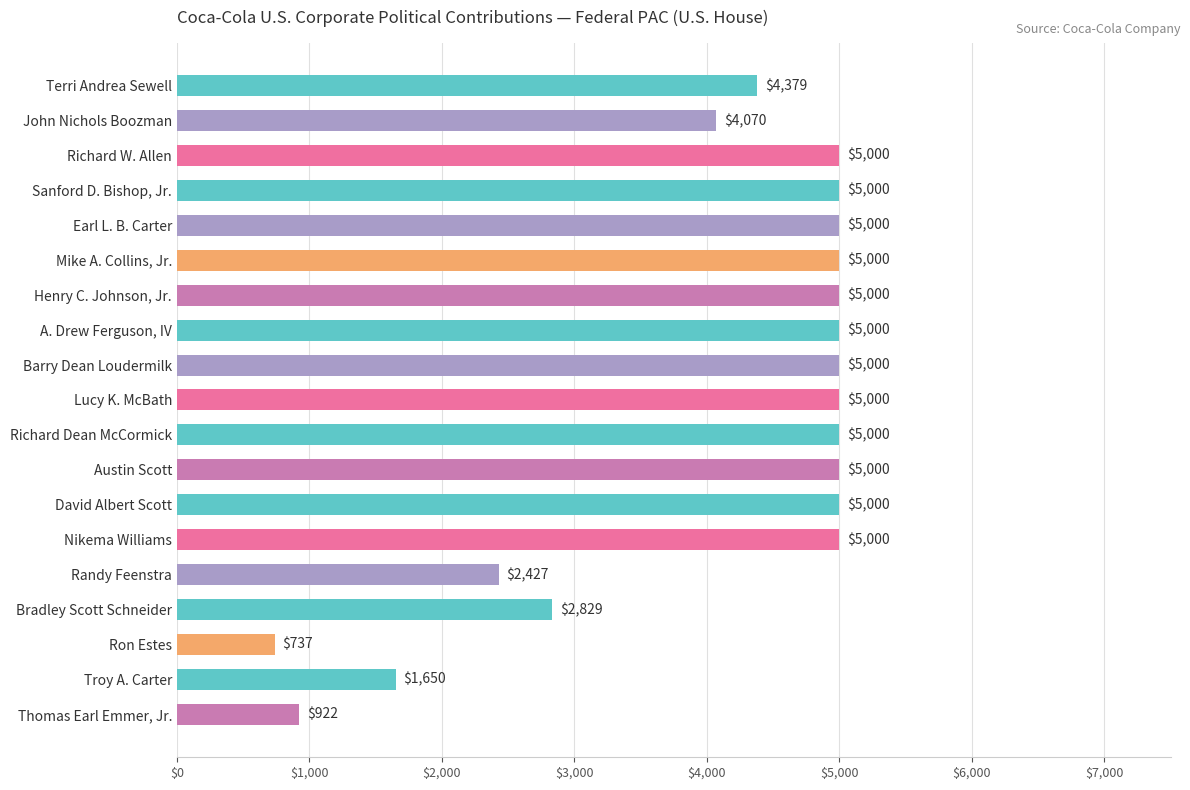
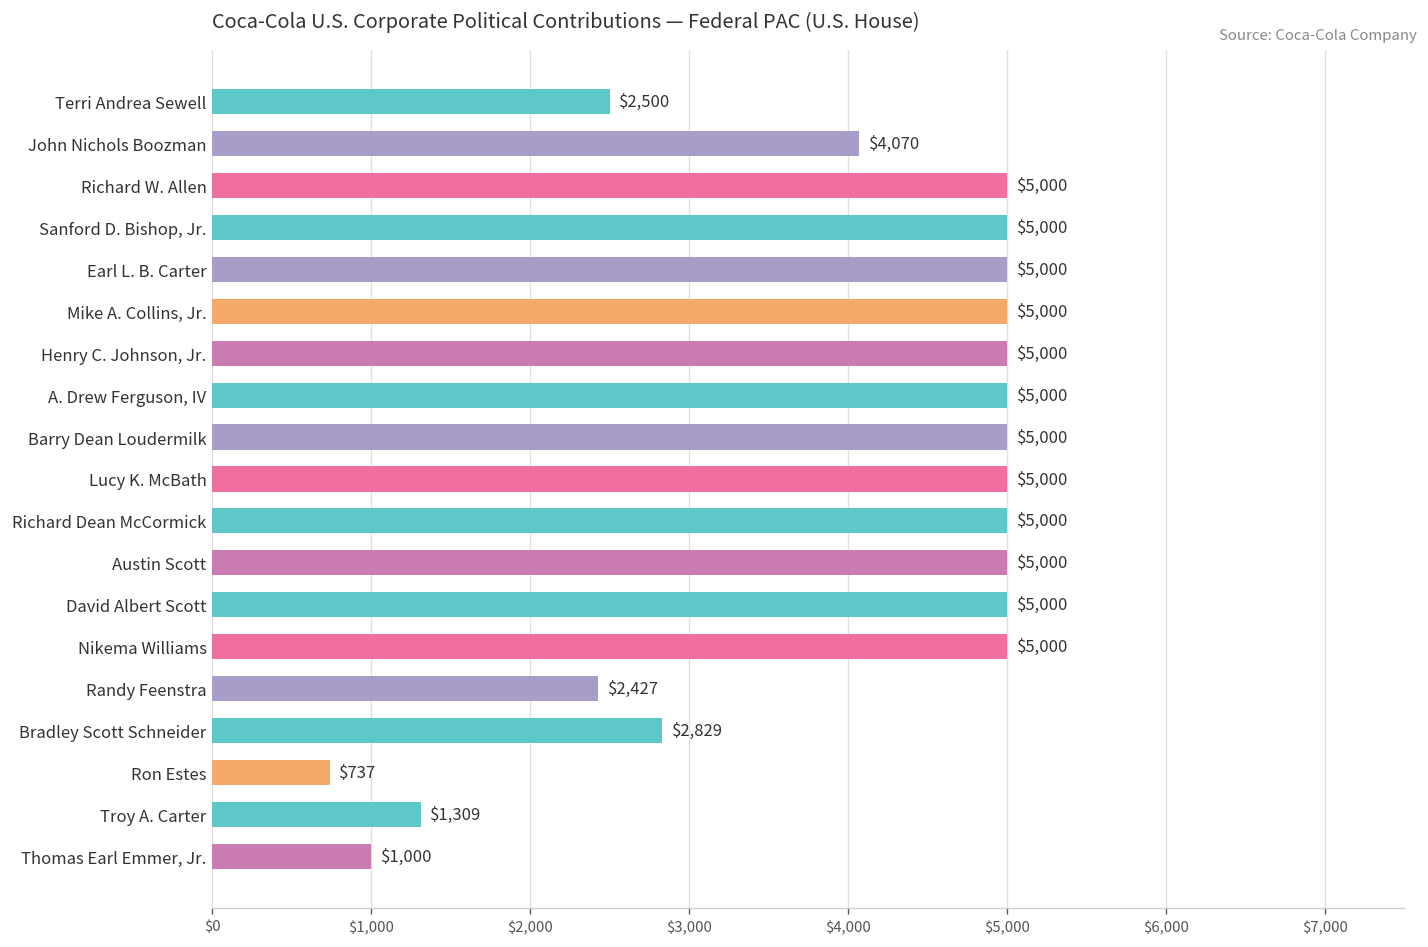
Terri Andrea Sewell: $4,379 -> $2,500
Troy A. Carter: $1,650 -> $1,309
Thomas Earl Emmer, Jr.: $922 -> $1,000
